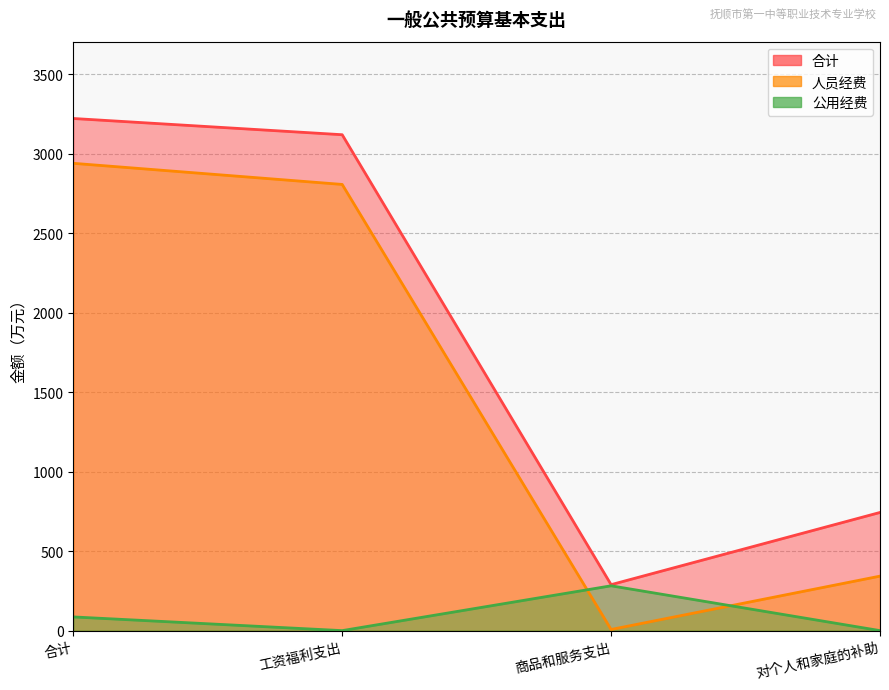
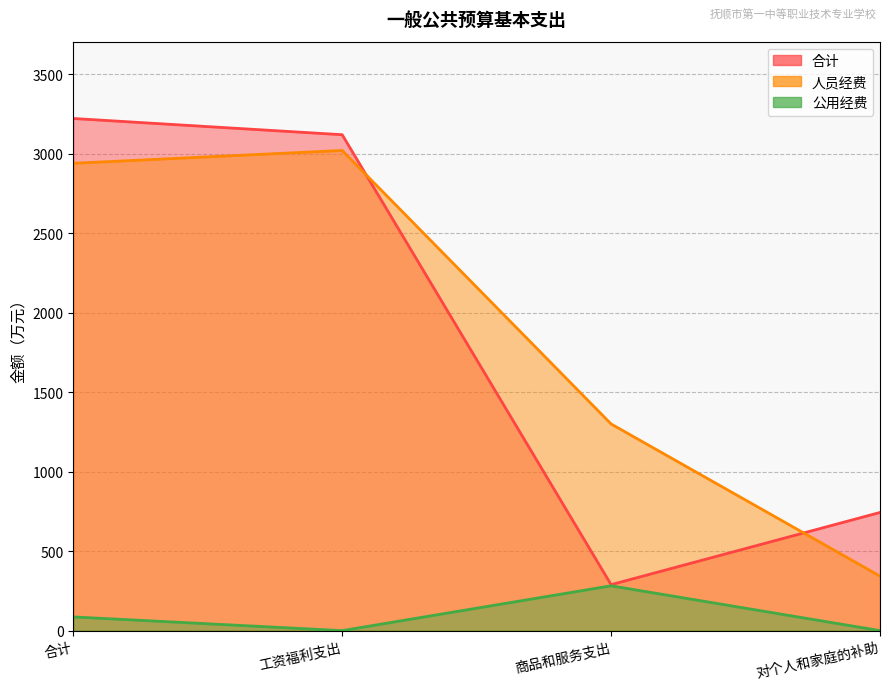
人员经费, 工资福利支出: 2810 -> 3020
人员经费, 商品和服务支出: 10 -> 1300
